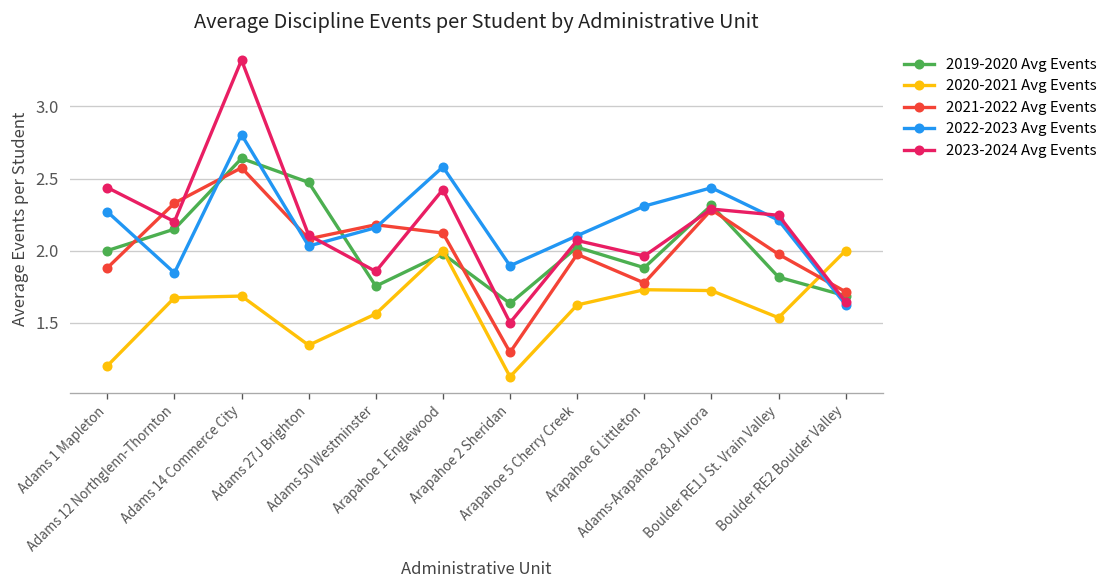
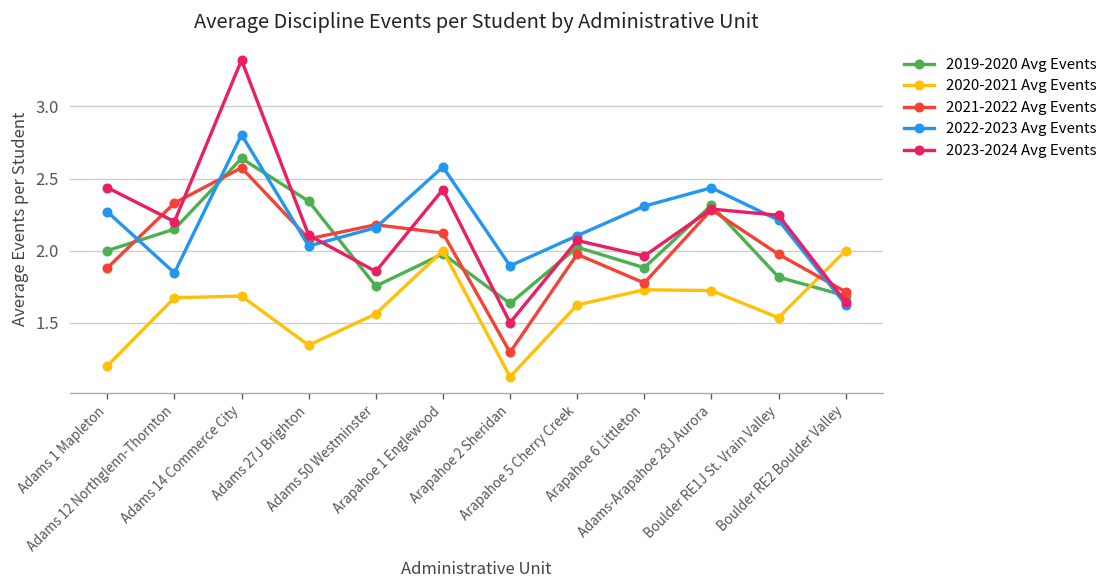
2019-2020 Avg Events, Adams 27J Brighton: 2.47 -> 2.34
